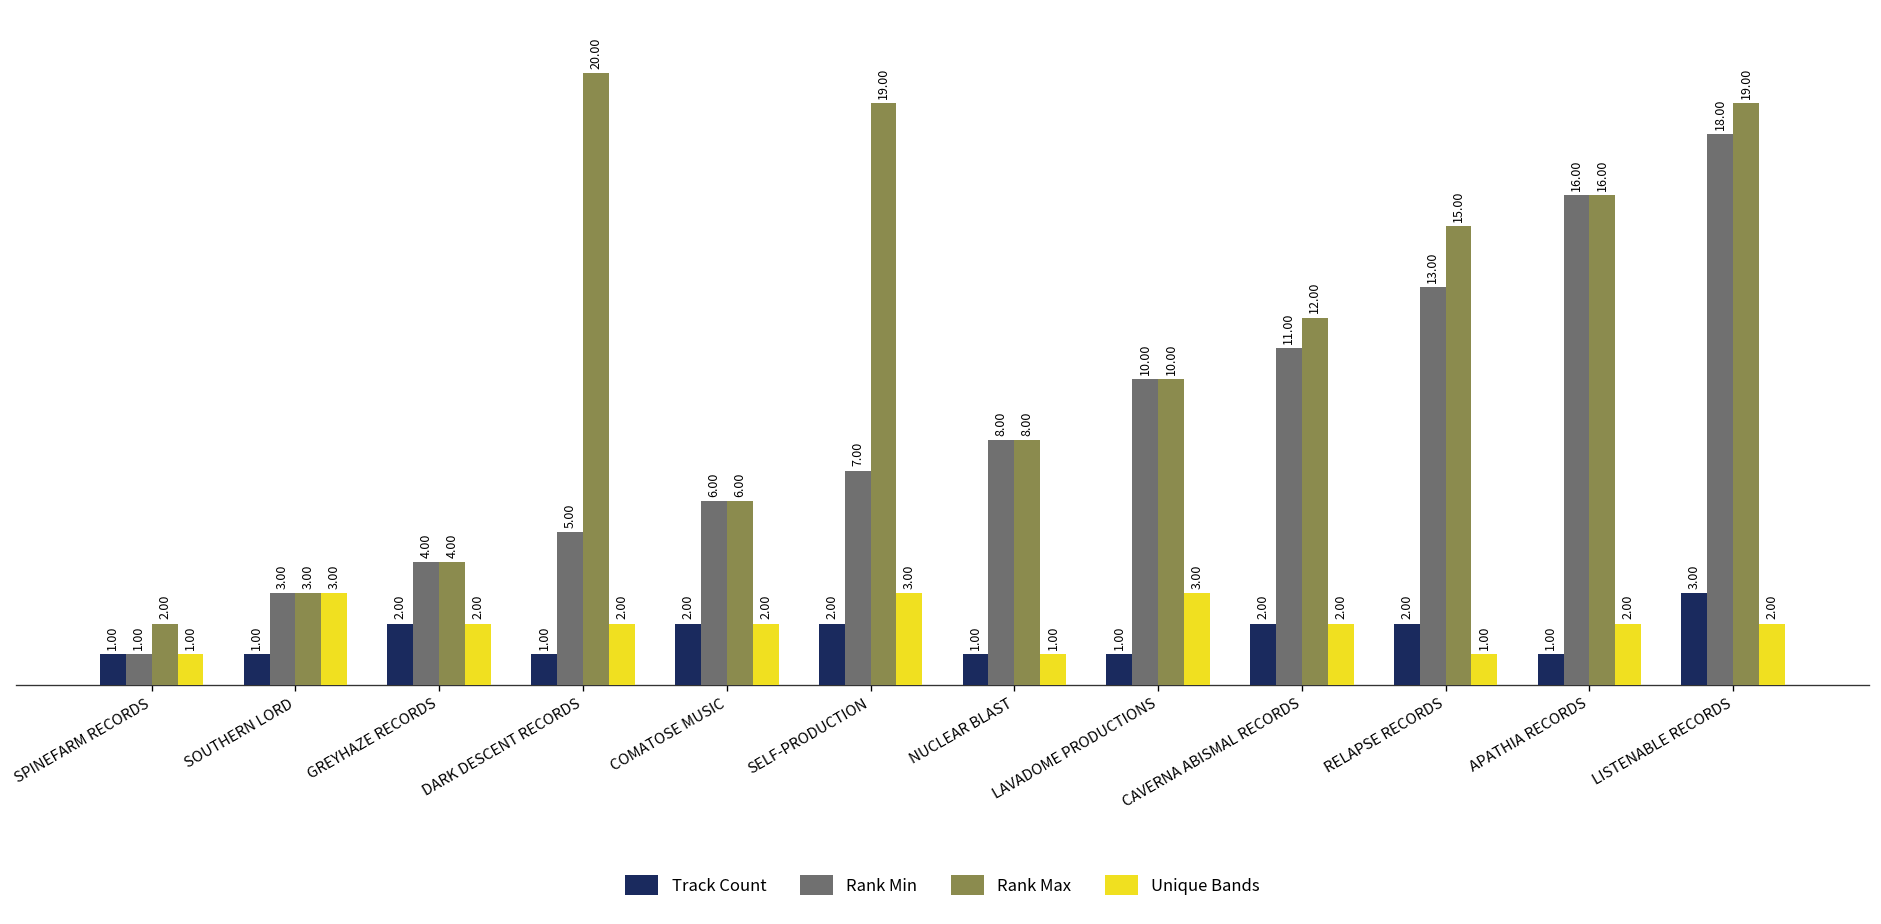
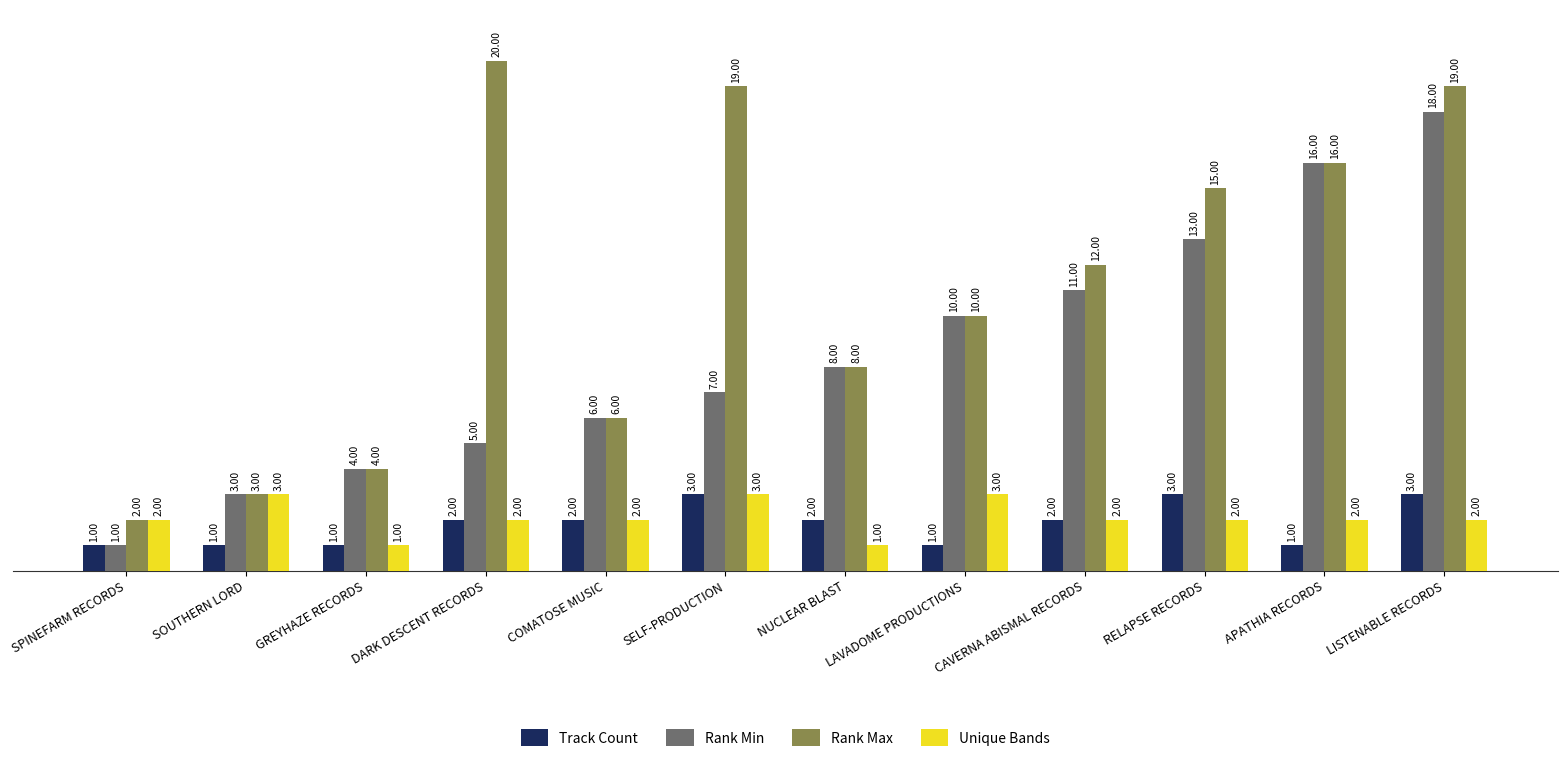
Unique Bands, SPINEFARM RECORDS: 1.00 -> 2.00
Track Count, GREYHAZE RECORDS: 2.00 -> 1.00
Unique Bands, GREYHAZE RECORDS: 2.00 -> 1.00
Track Count, DARK DESCENT RECORDS: 1.00 -> 2.00
Track Count, SELF-PRODUCTION: 2.00 -> 3.00
Track Count, NUCLEAR BLAST: 1.00 -> 2.00
Track Count, RELAPSE RECORDS: 2.00 -> 3.00
Unique Bands, RELAPSE RECORDS: 1.00 -> 2.00
